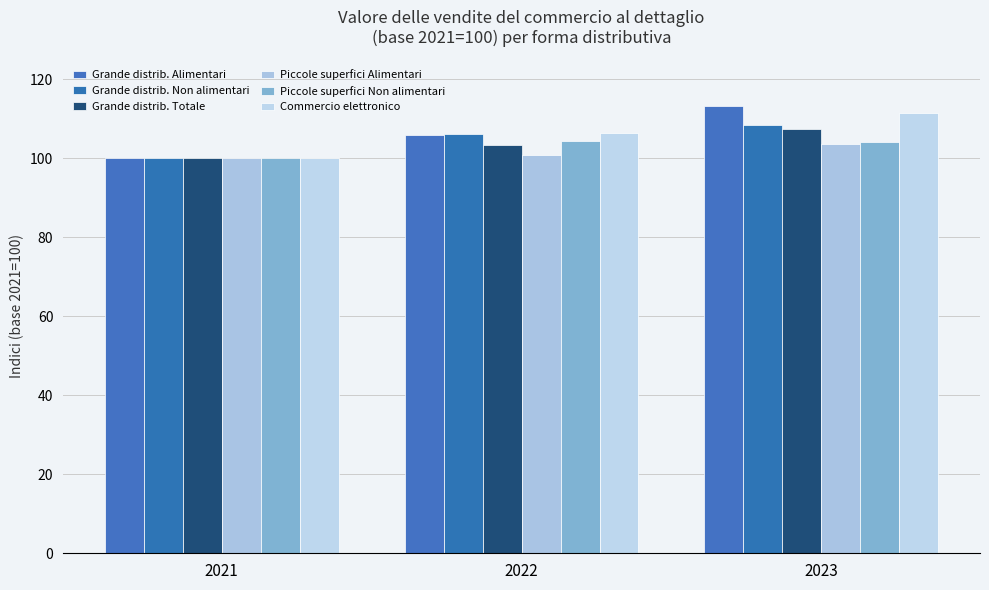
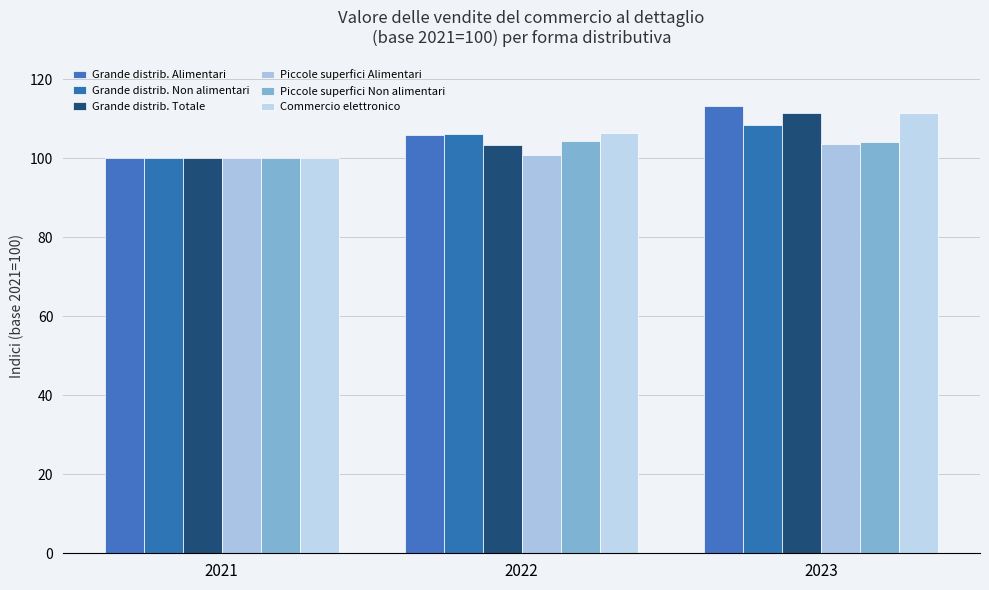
Grande distrib. Totale, 2023: 107 -> 112
